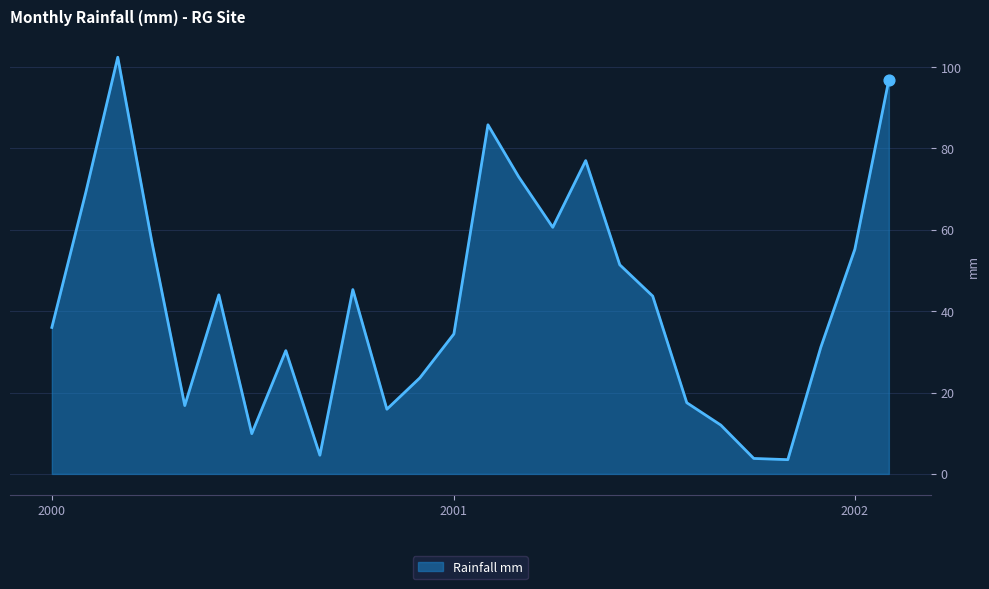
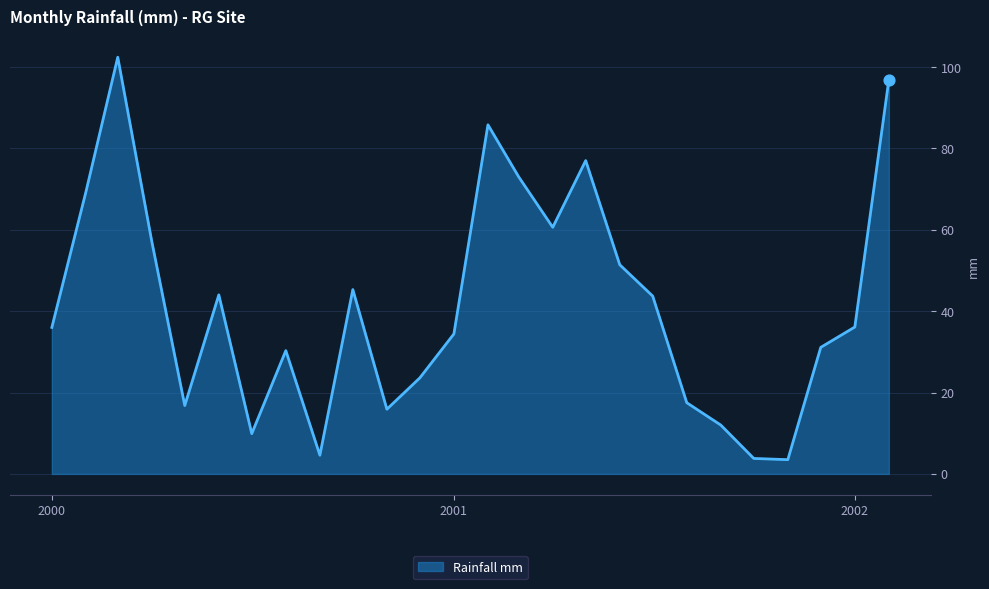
Rainfall mm, 2002: 55 -> 36
